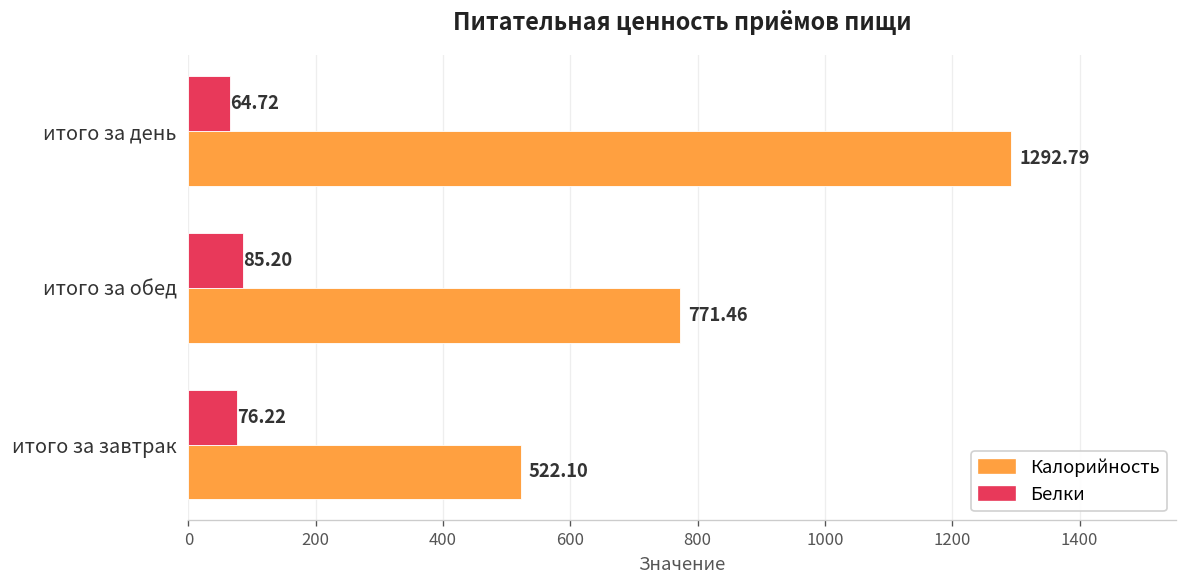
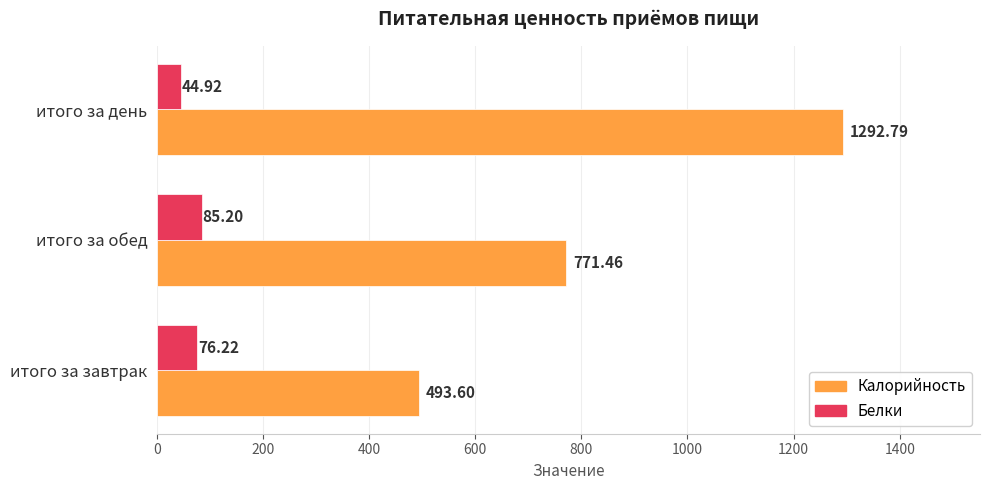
Белки, итого за день: 64.72 -> 44.92
Калорийность, итого за завтрак: 522.10 -> 493.60
